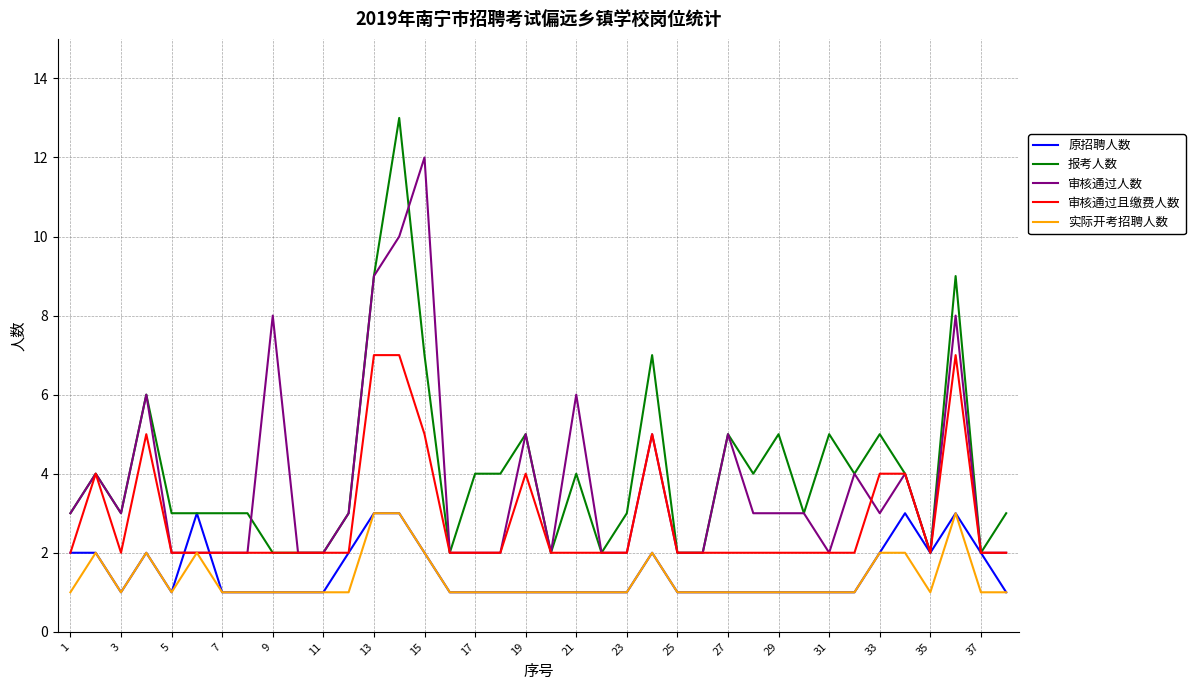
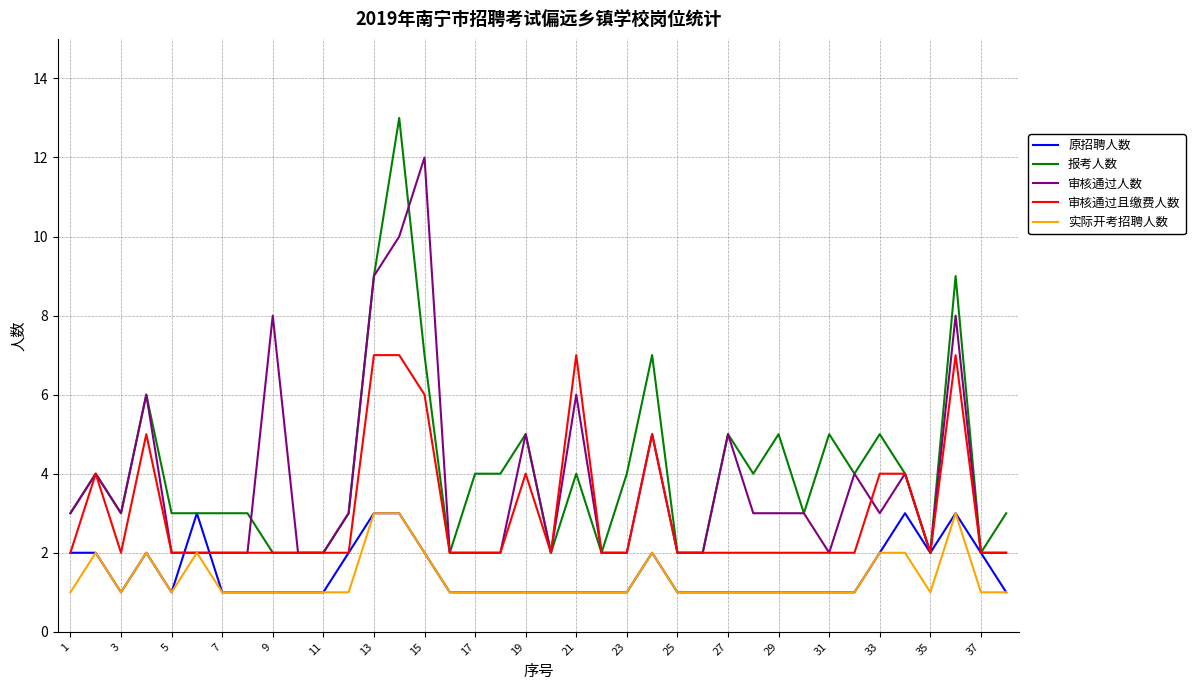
审核通过且缴费人数, 15: 5 -> 6
审核通过且缴费人数, 21: 2 -> 7
报考人数, 23: 3 -> 4
